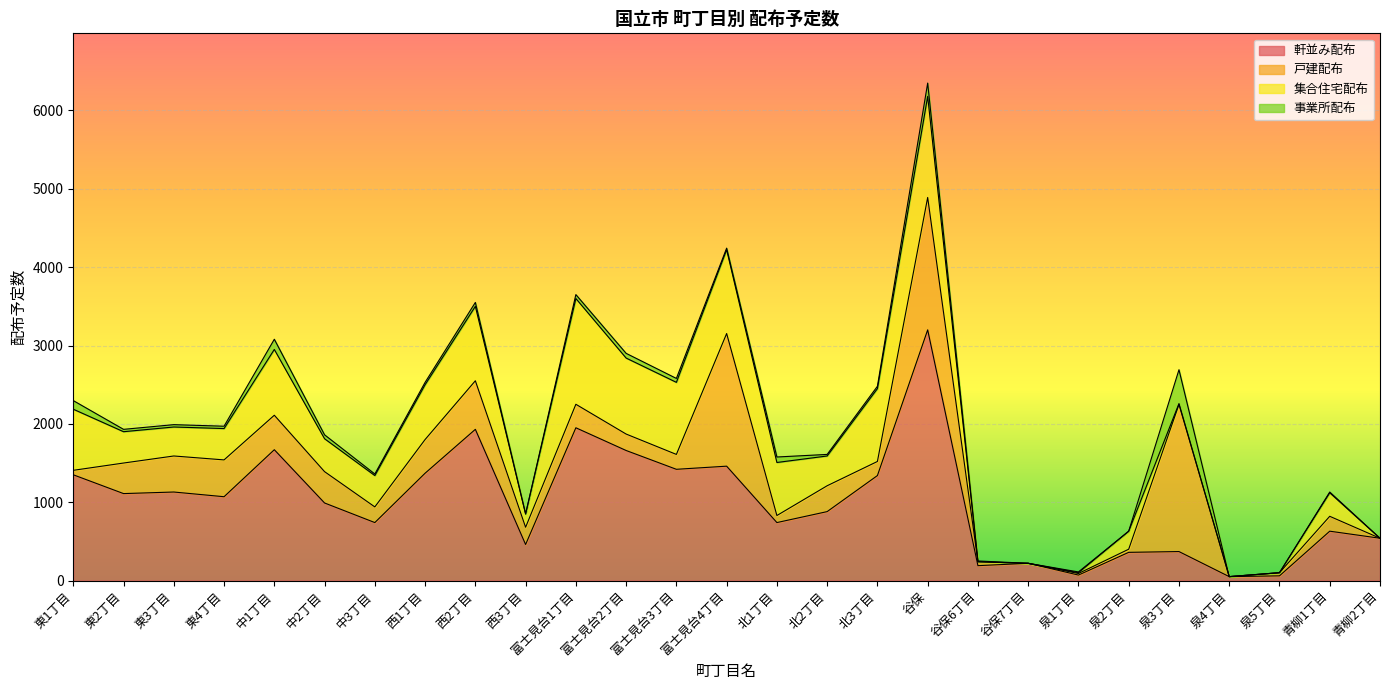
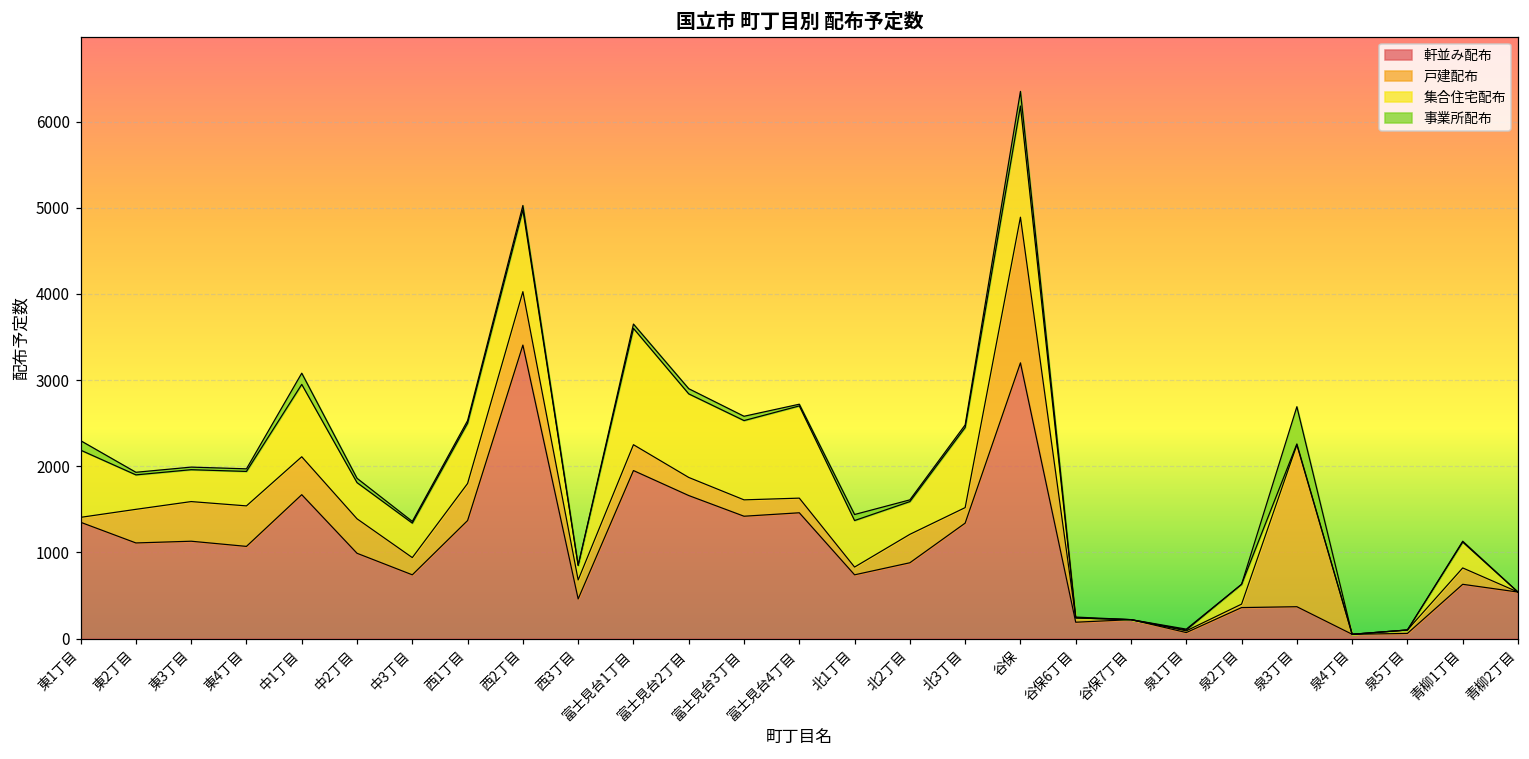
軒並み配布, 西2丁目: 1900 -> 3400
戸建配布, 富士見台4丁目: 1700 -> 200
集合住宅配布, 北1丁目: 700 -> 500
